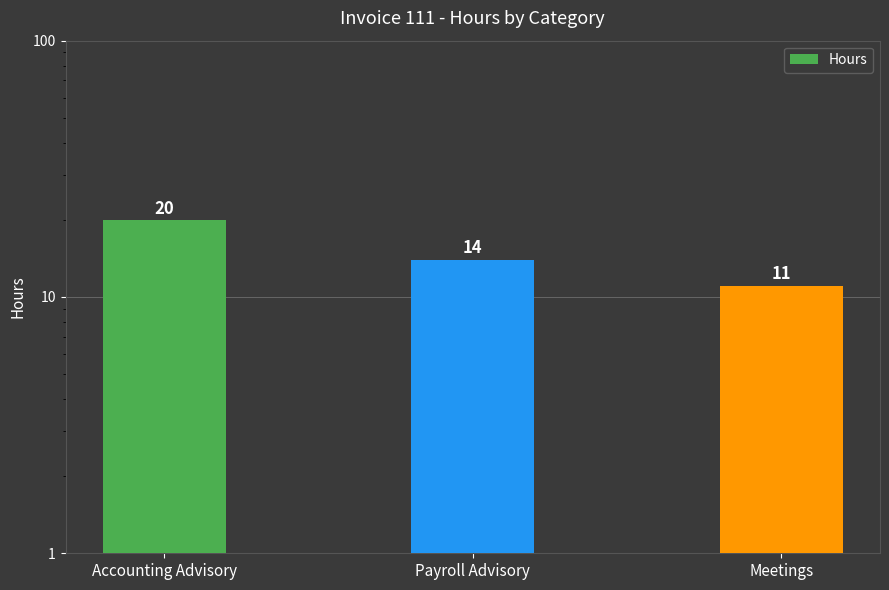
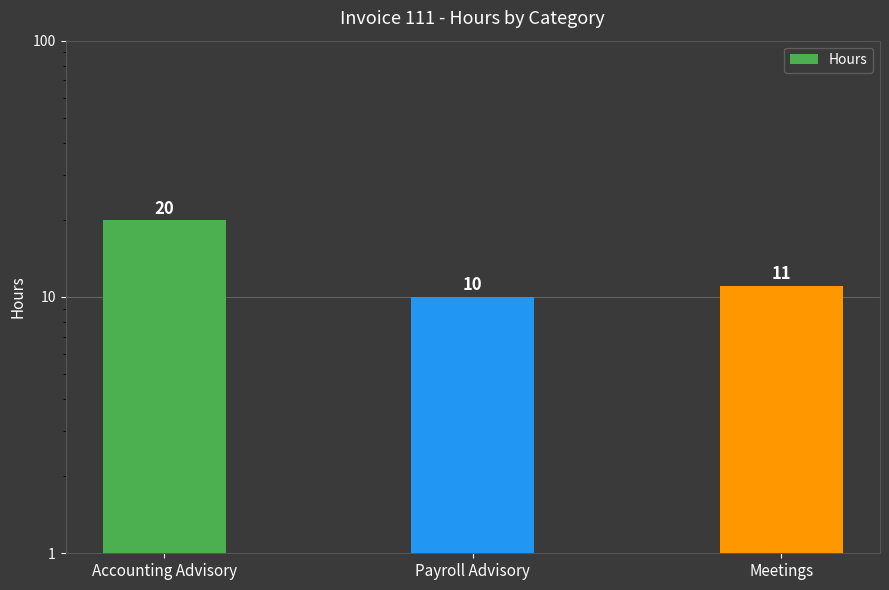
Payroll Advisory: 14 -> 10
